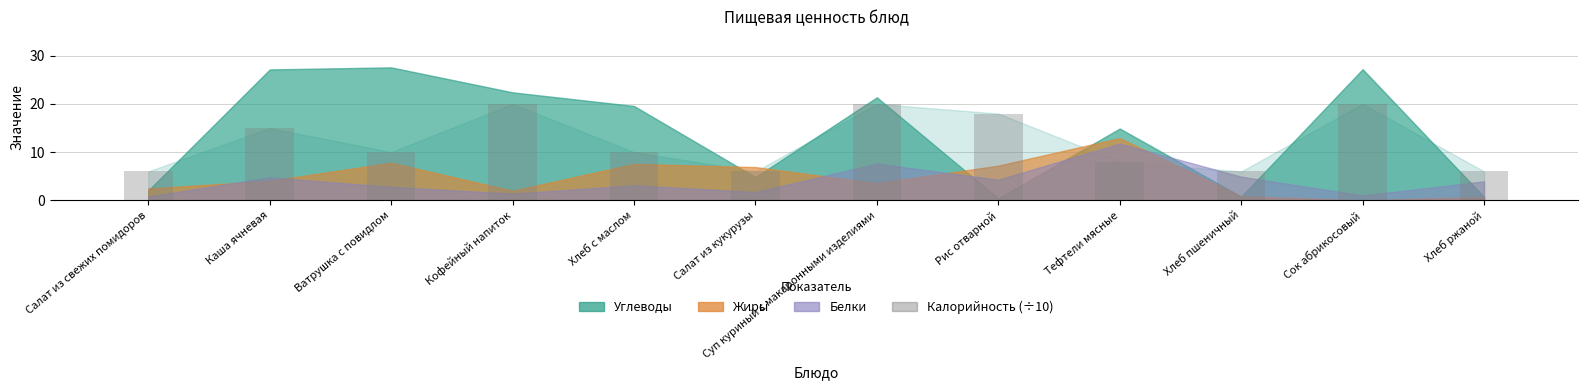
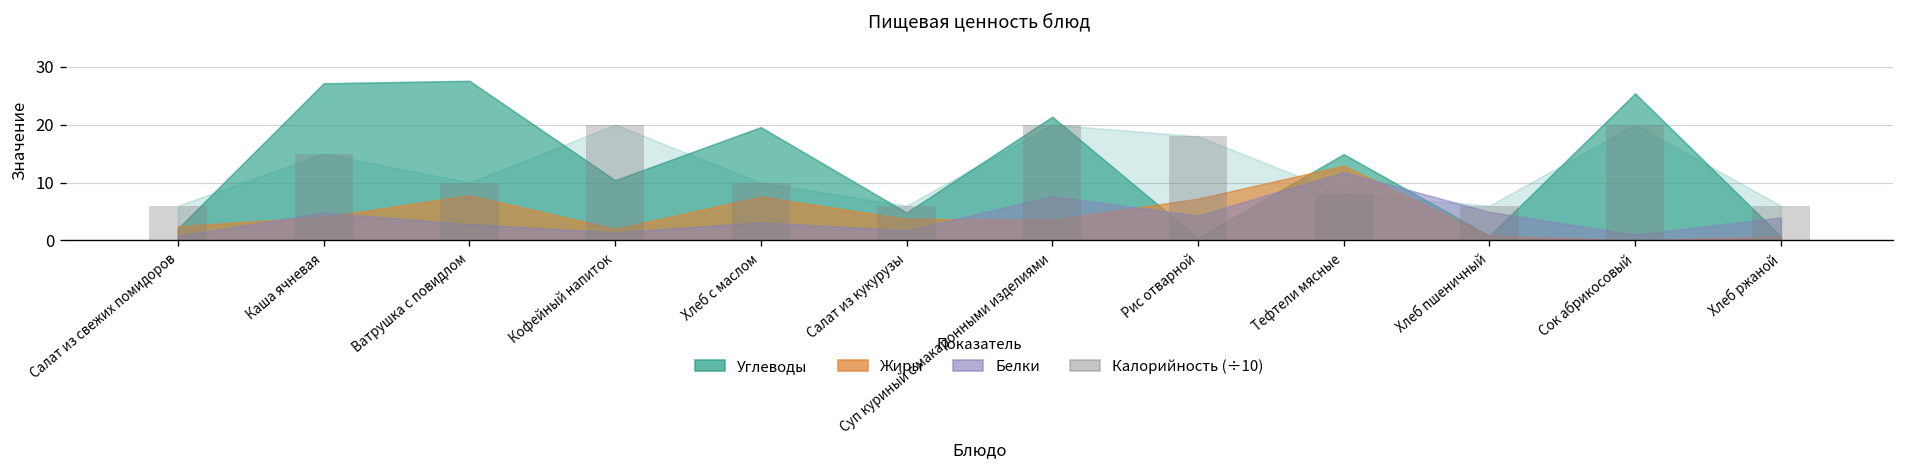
Углеводы, Кофейный напиток: 22 -> 10
Жиры, Салат из кукурузы: 7 -> 4
Углеводы, Сок абрикосовый: 27 -> 25
